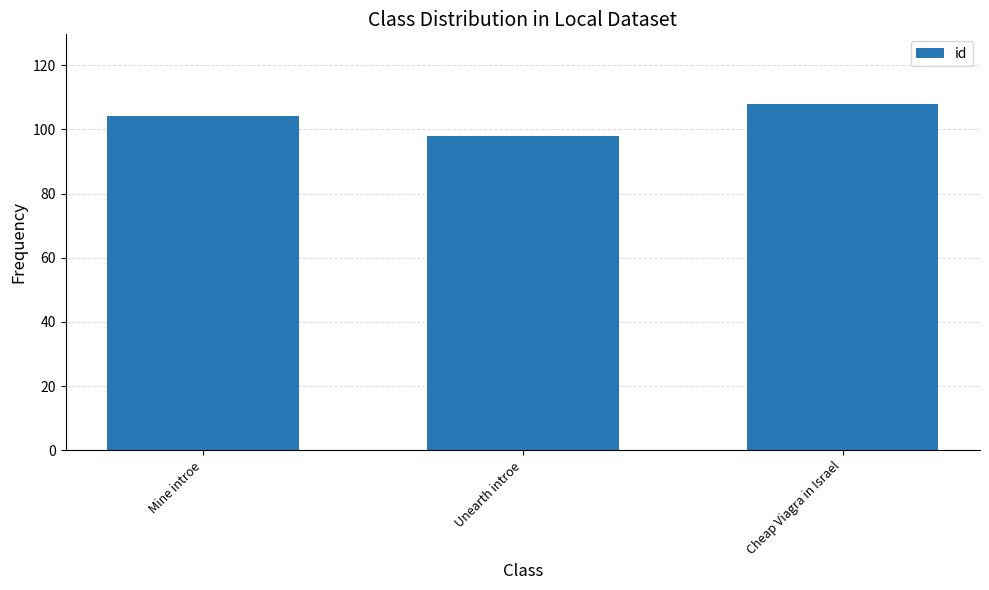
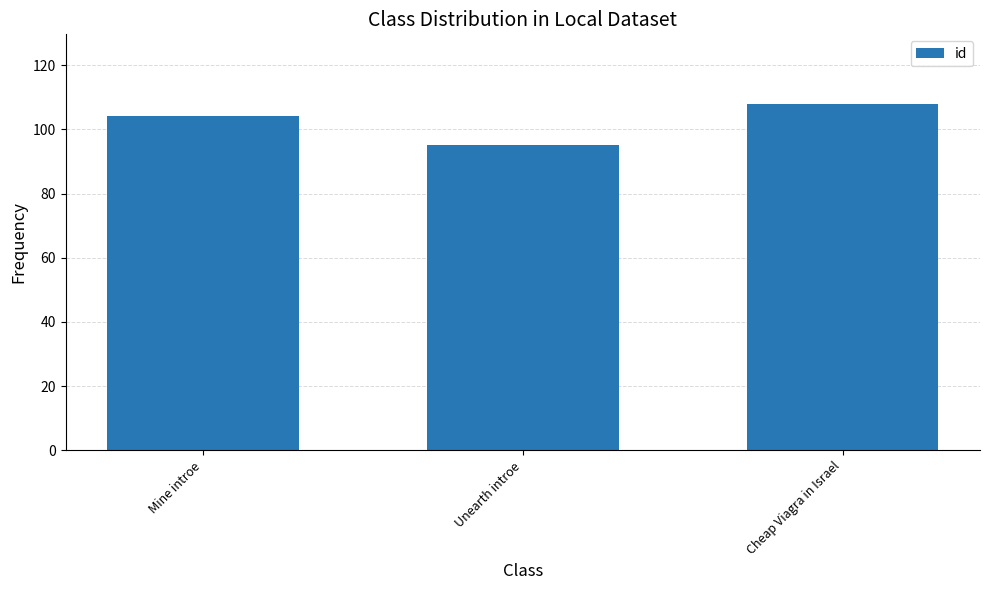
Unearth introe: 98 -> 95
